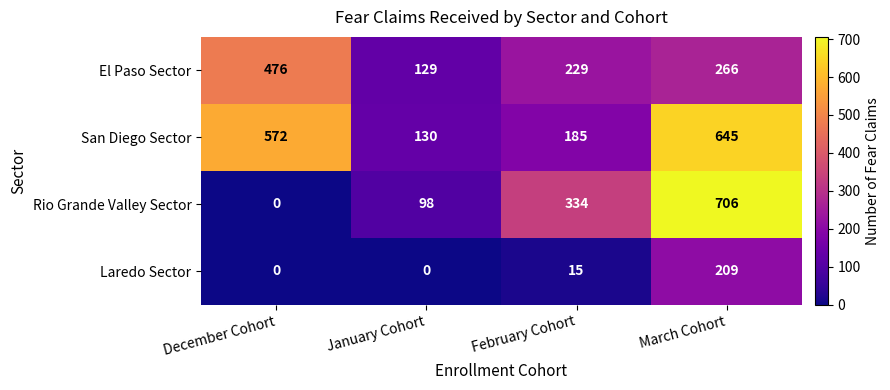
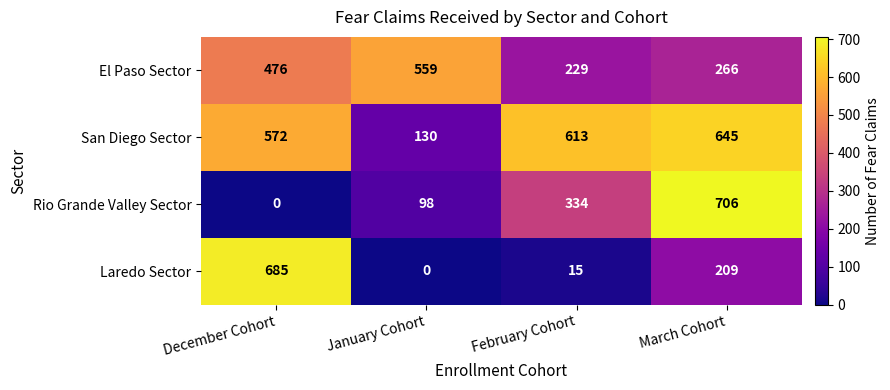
El Paso Sector, January Cohort: 129 -> 559
San Diego Sector, February Cohort: 185 -> 613
Laredo Sector, December Cohort: 0 -> 685
